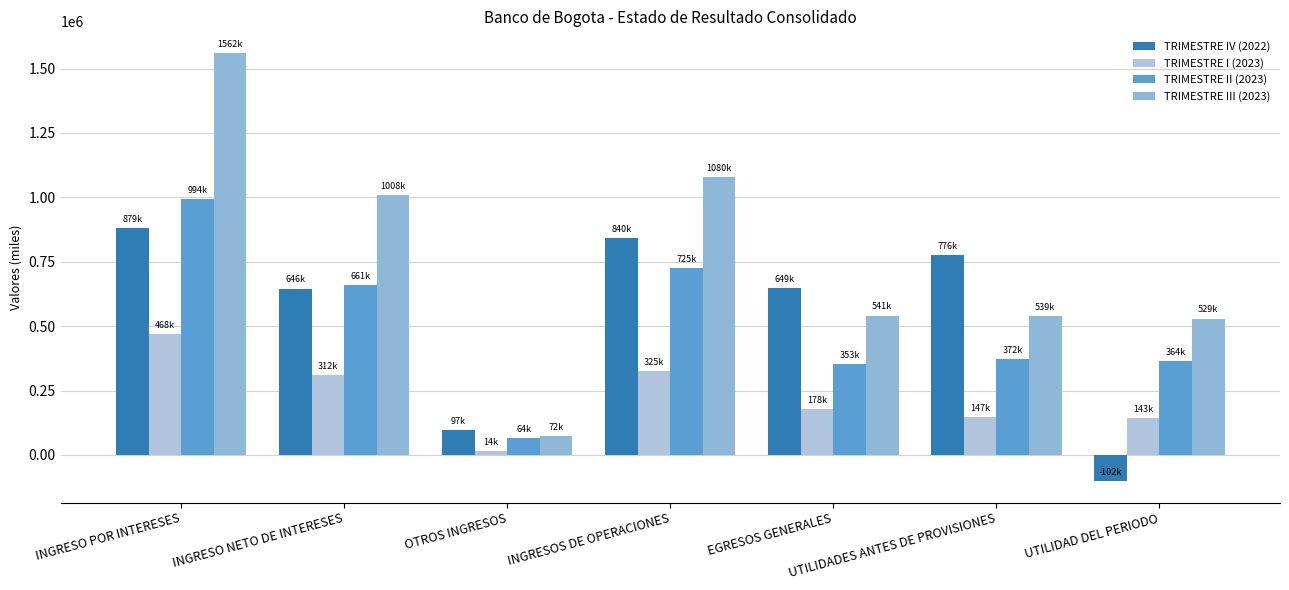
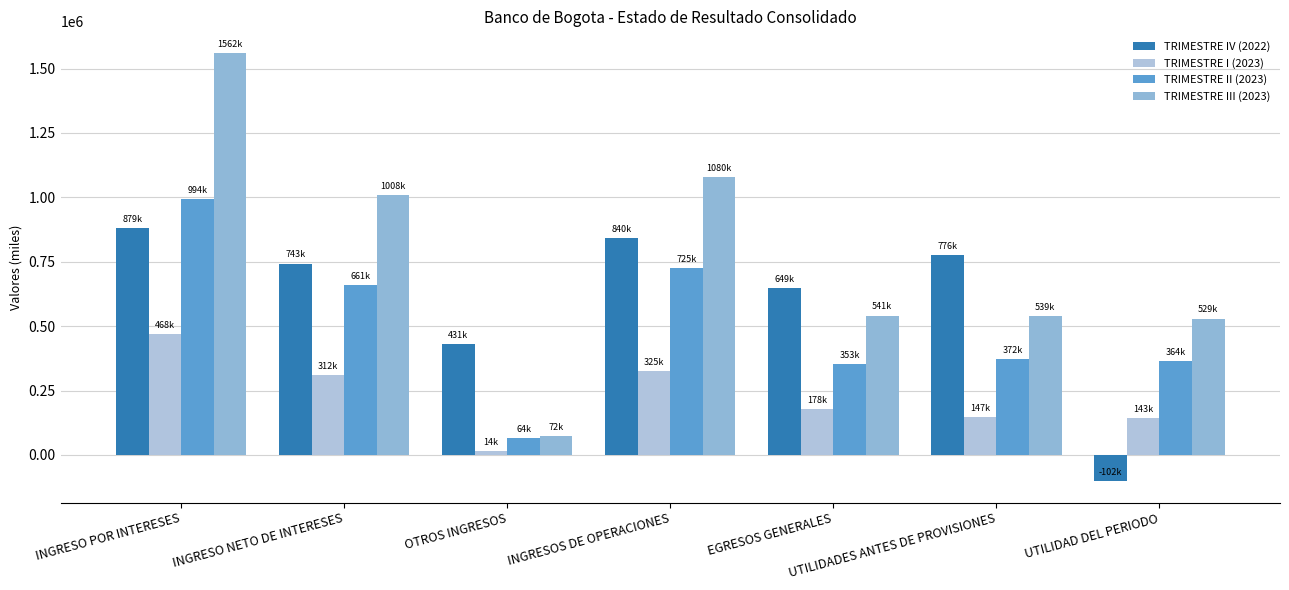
TRIMESTRE IV (2022), INGRESO NETO DE INTERESES: 646k -> 743k
TRIMESTRE IV (2022), OTROS INGRESOS: 97k -> 431k
